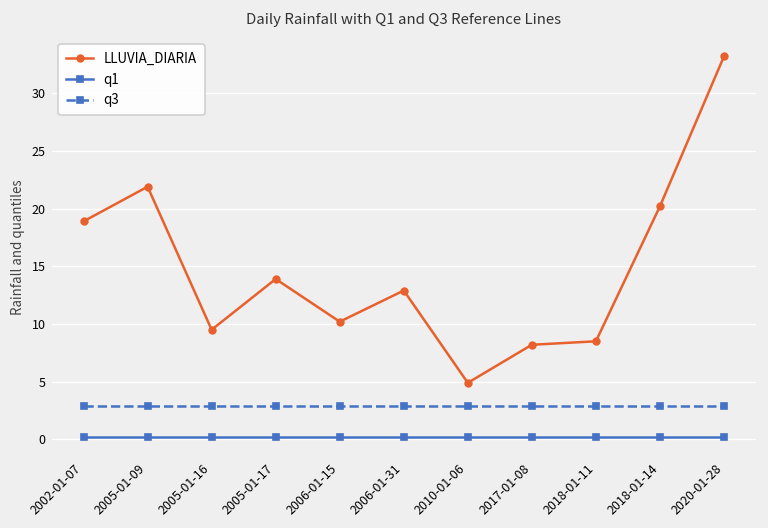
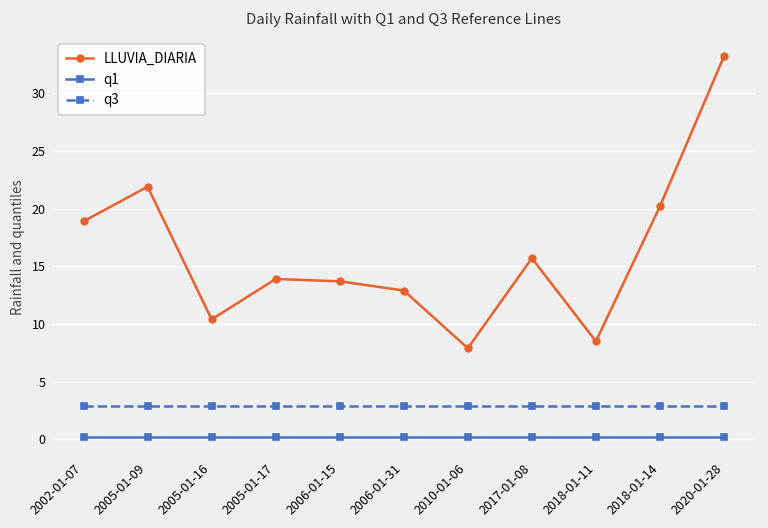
LLUVIA_DIARIA, 2005-01-16: 9.5 -> 10.4
LLUVIA_DIARIA, 2006-01-15: 10 -> 14
LLUVIA_DIARIA, 2010-01-06: 5 -> 8
LLUVIA_DIARIA, 2017-01-08: 8 -> 16
